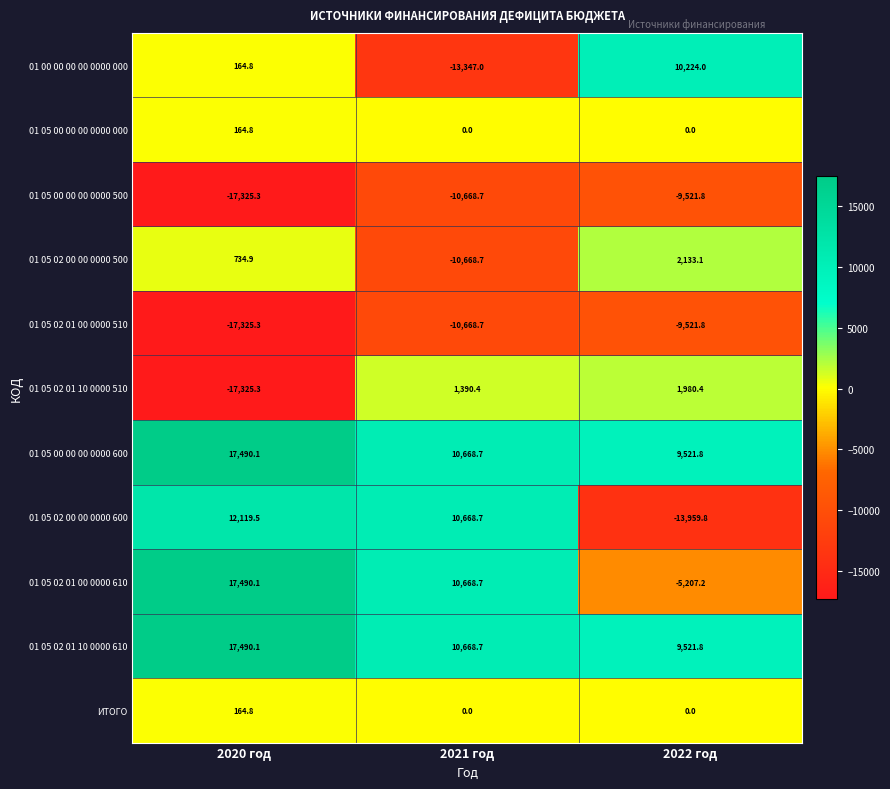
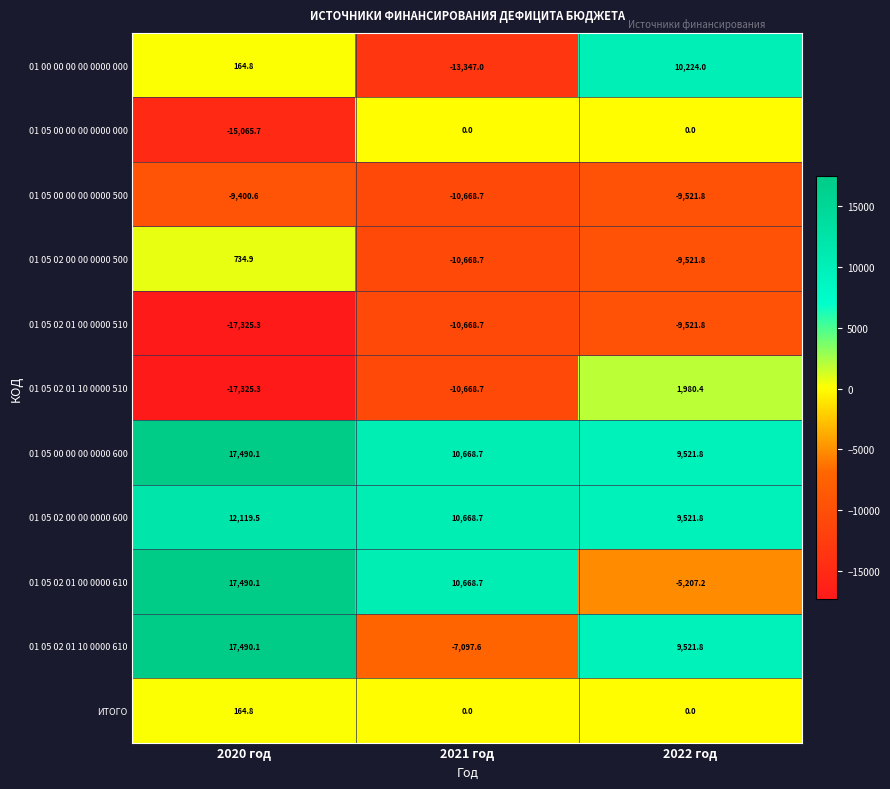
01 05 00 00 00 0000 000, 2020 год: 164.8 -> -15,065.7
01 05 00 00 00 0000 500, 2020 год: -17,325.3 -> -9,400.6
01 05 02 00 00 0000 500, 2022 год: 2,133.1 -> -9,521.8
01 05 02 01 10 0000 510, 2021 год: 1,390.4 -> -10,668.7
01 05 02 00 00 0000 600, 2022 год: -13,959.8 -> 9,521.8
01 05 02 01 10 0000 610, 2021 год: 10,668.7 -> -7,097.6
